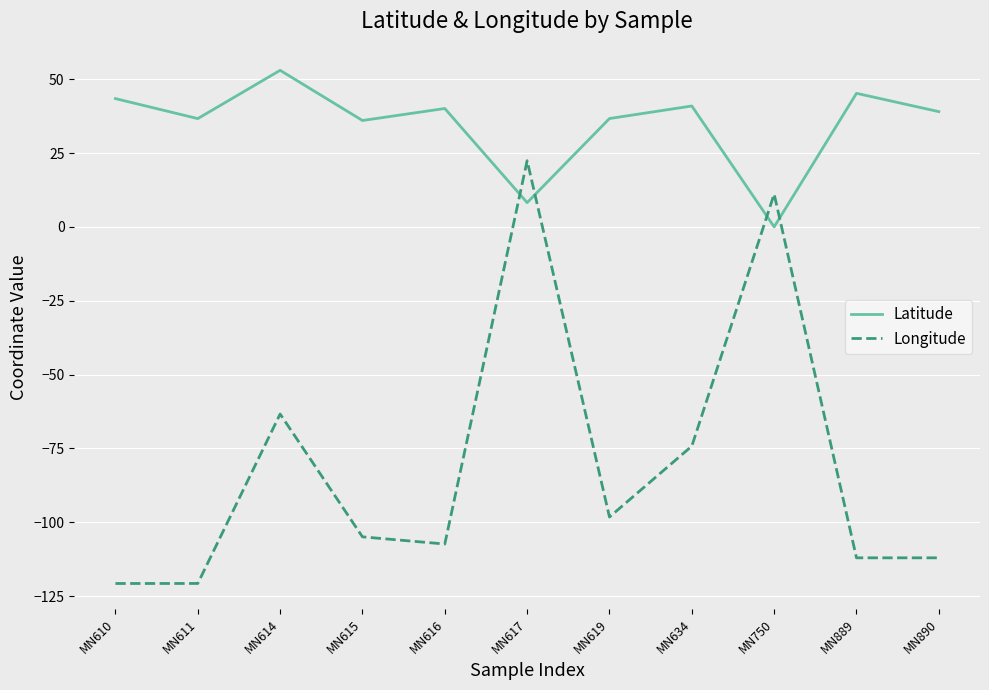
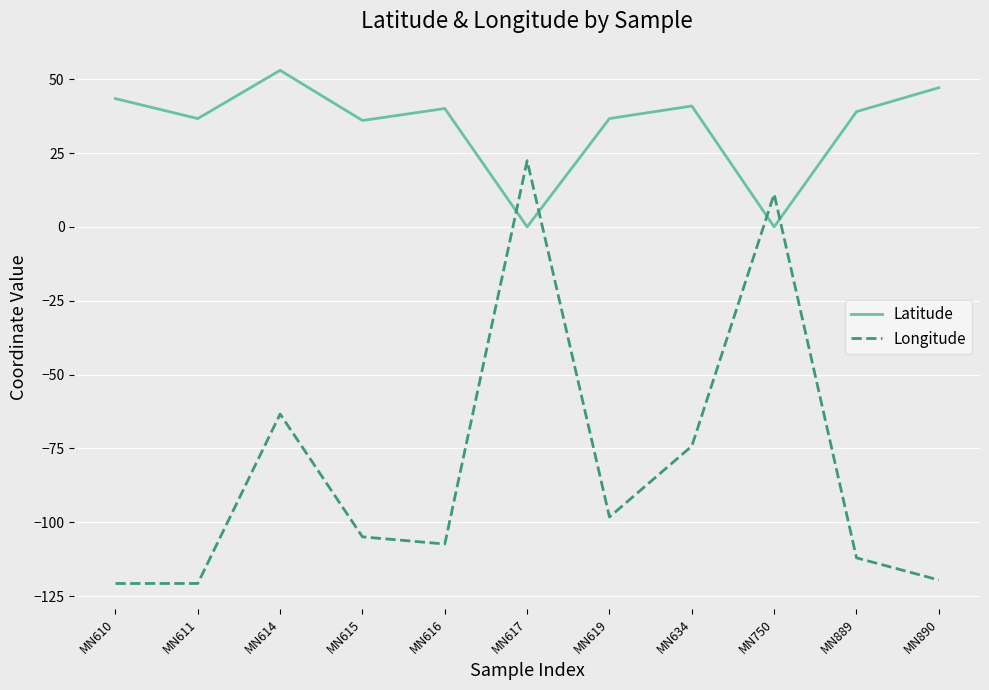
Latitude, MN617: 8 -> 0
Latitude, MN889: 45 -> 39
Latitude, MN890: 39 -> 47
Longitude, MN890: -112 -> -120
